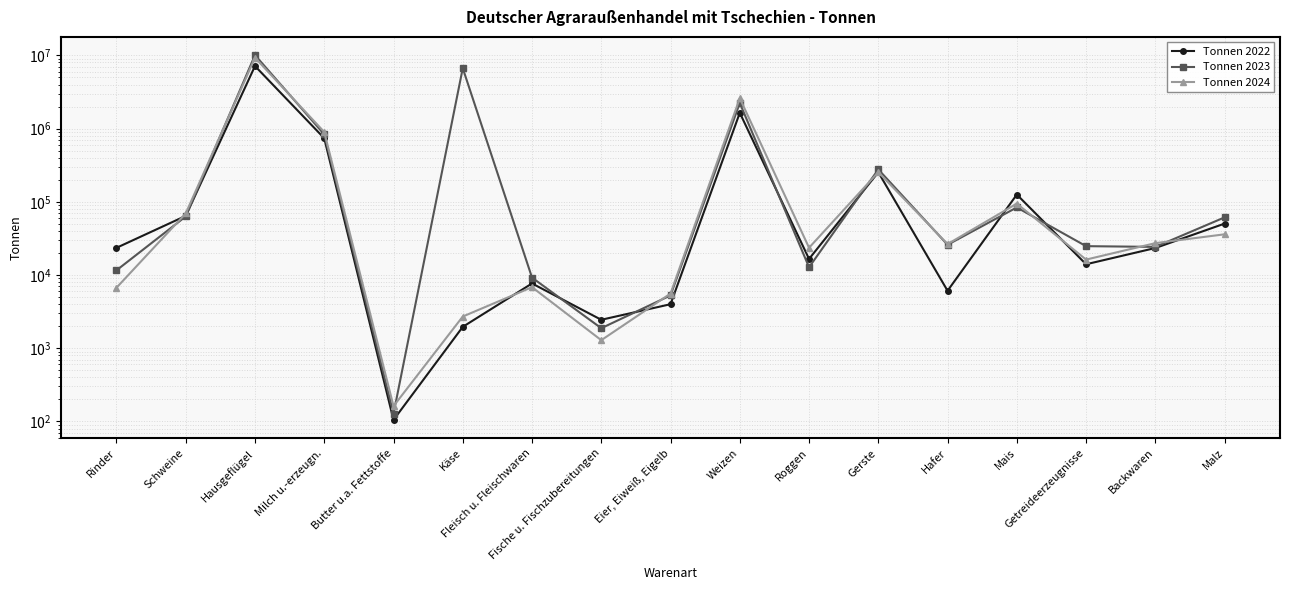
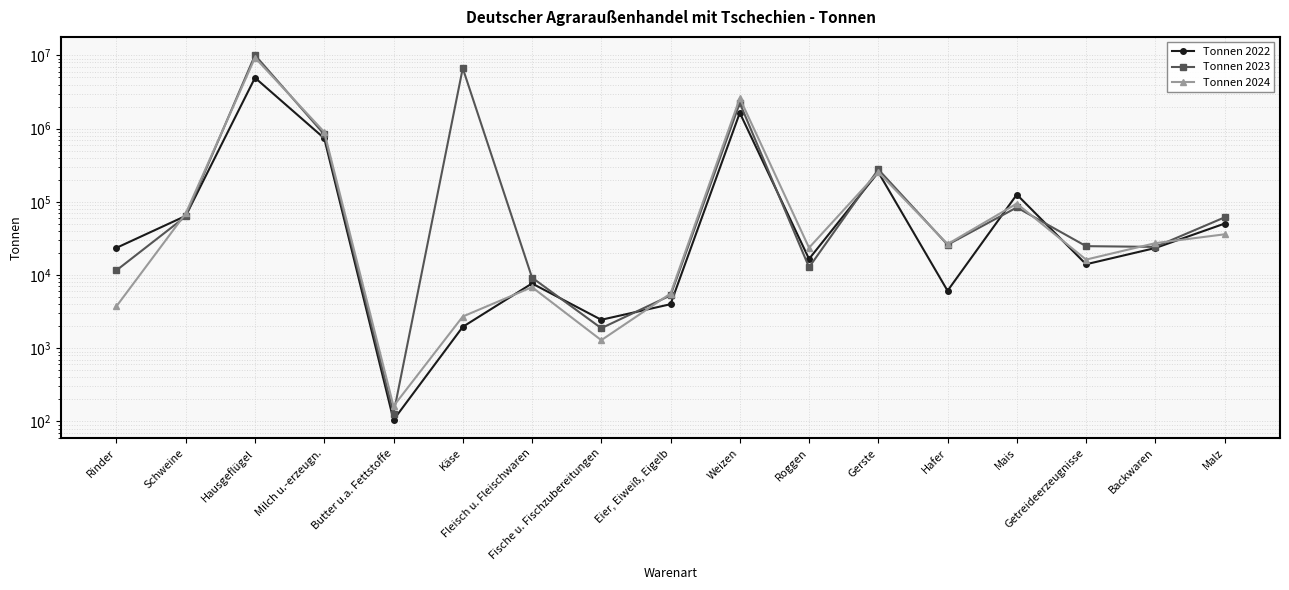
Tonnen 2024, Rinder: 7000 -> 4000
Tonnen 2022, Hausgeflügel: 7000000 -> 5000000
